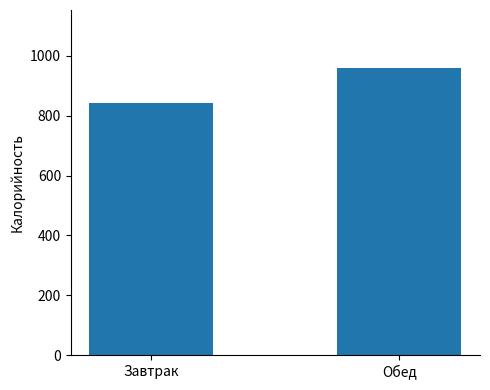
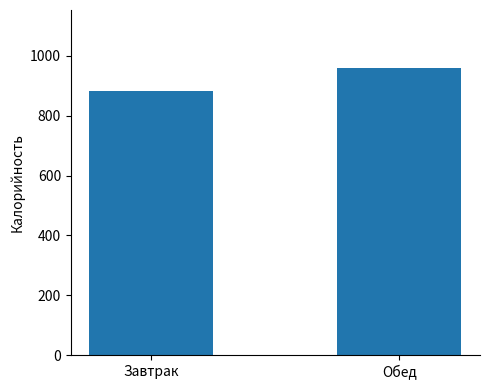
Завтрак: 840 -> 880
